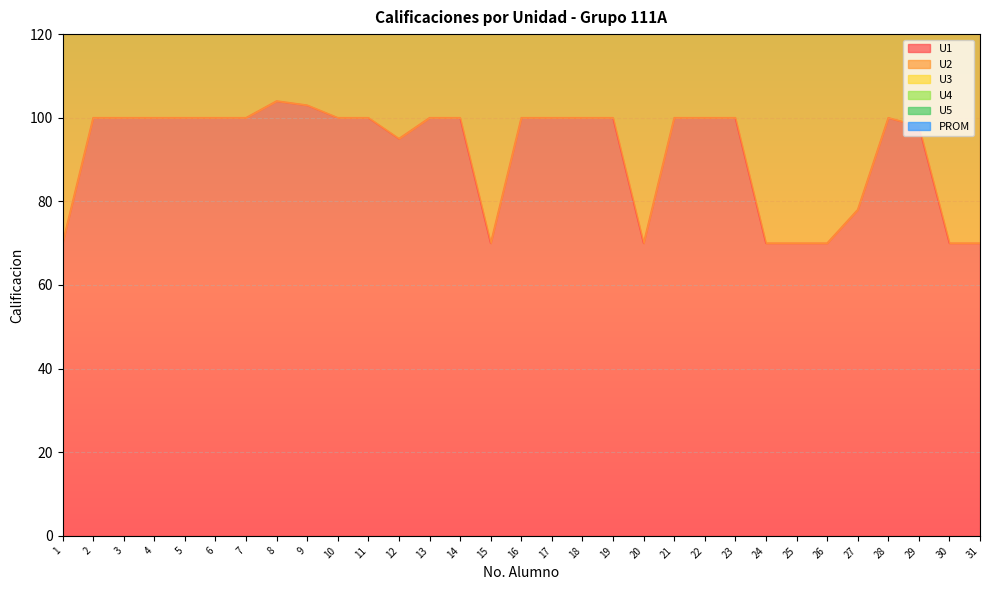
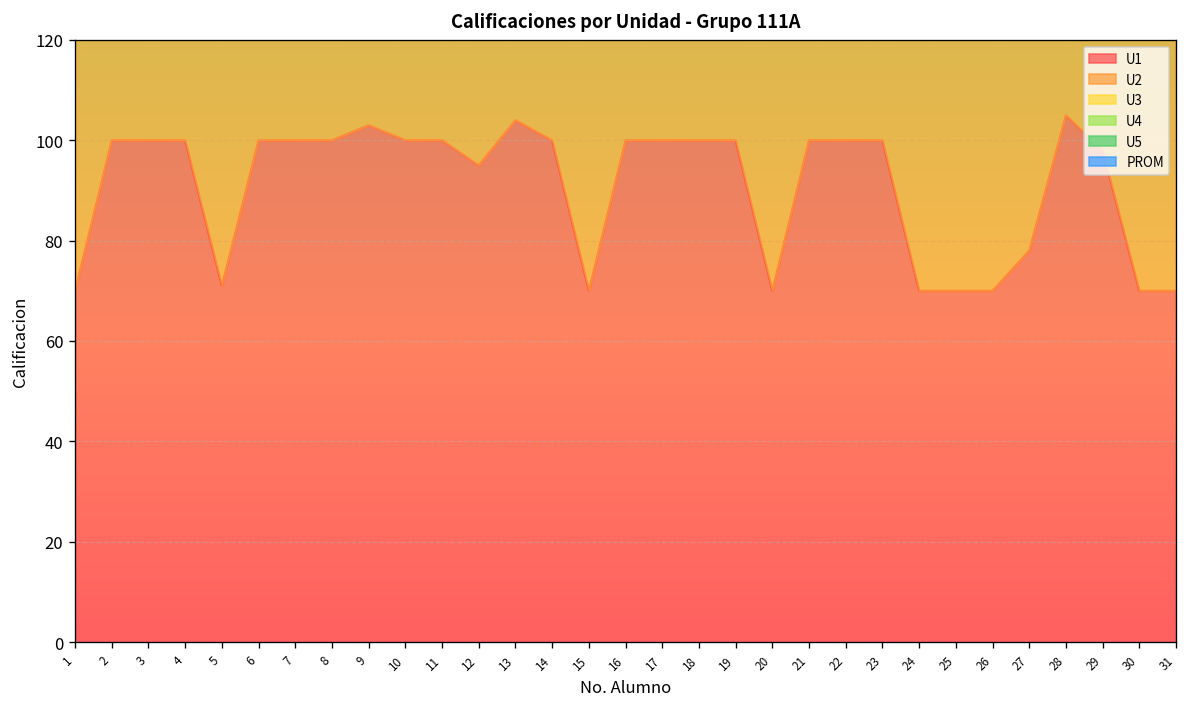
U1, 5: 100 -> 71
U1, 8: 104 -> 100
U1, 13: 100 -> 104
U1, 28: 100 -> 105
